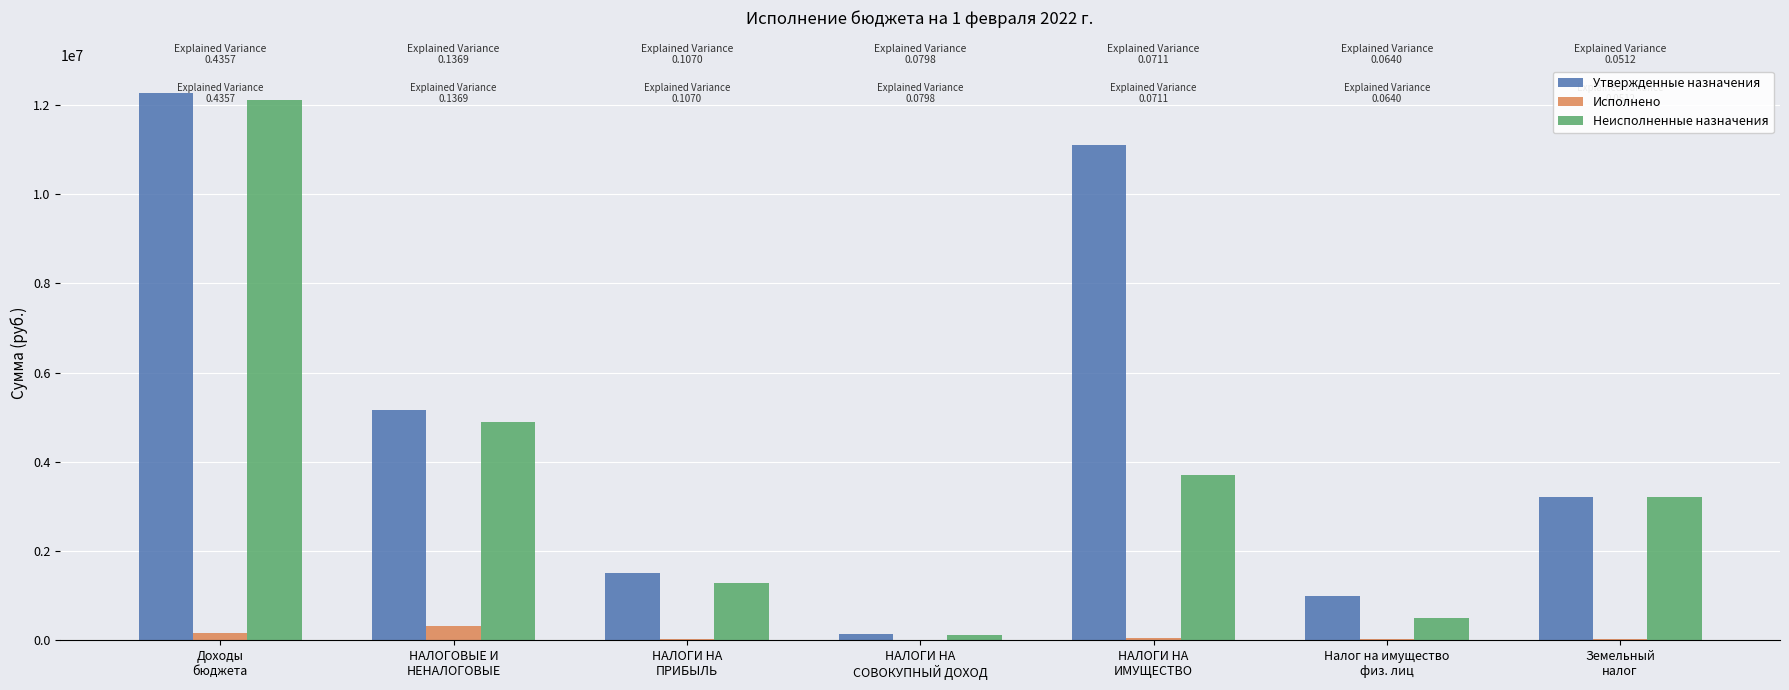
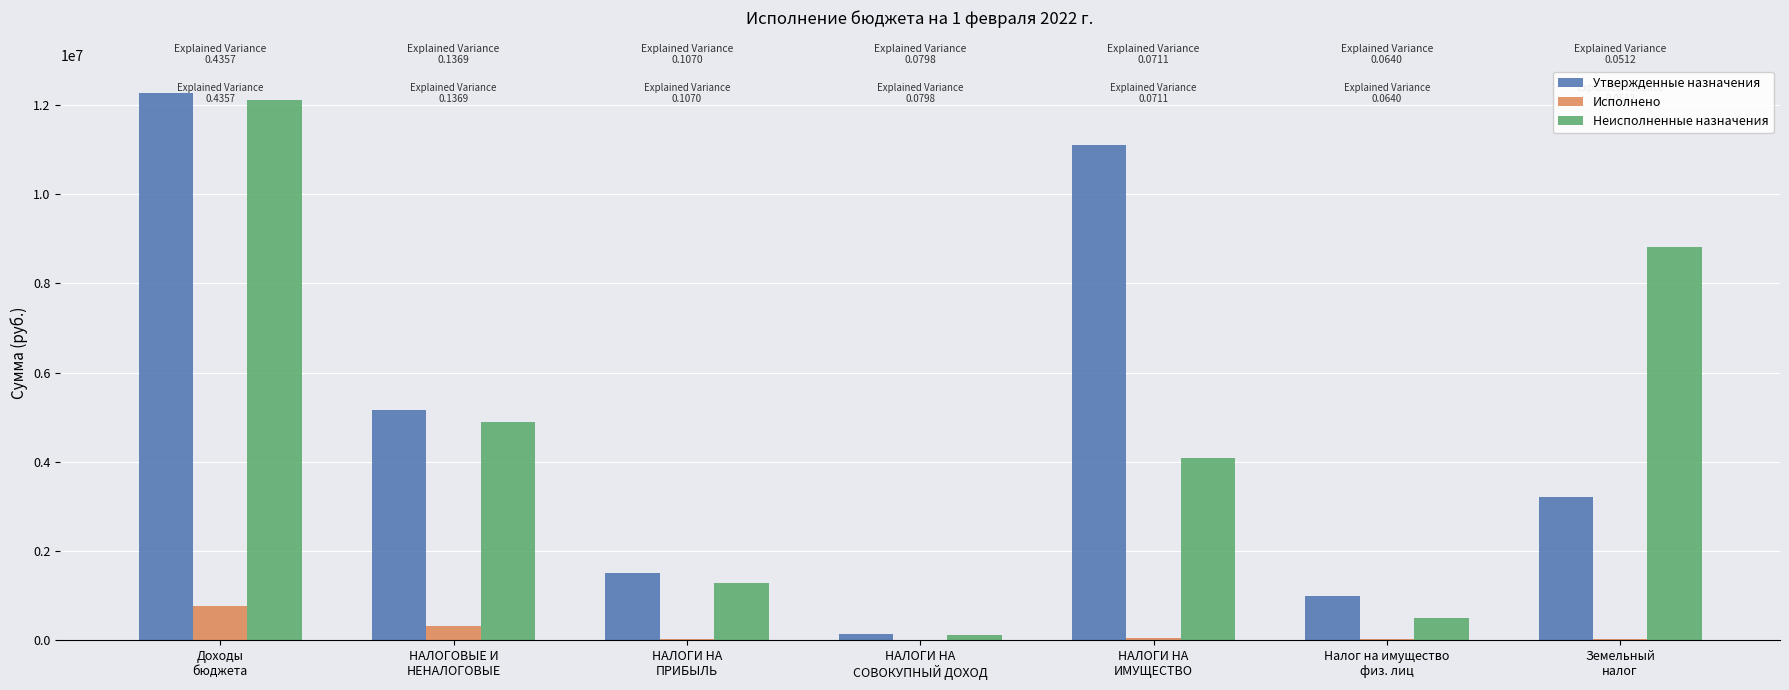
Исполнено, Доходы бюджета: 200000 -> 700000
Неисполненные назначения, НАЛОГИ НА ИМУЩЕСТВО: 3700000 -> 4100000
Неисполненные назначения, Земельный налог: 3200000 -> 8800000
